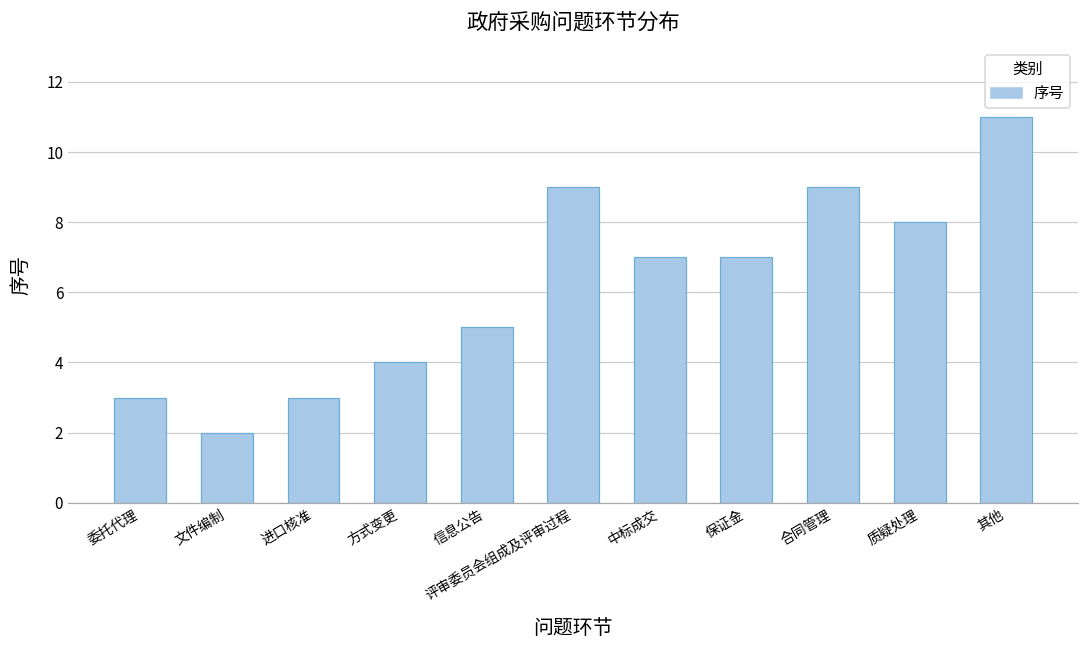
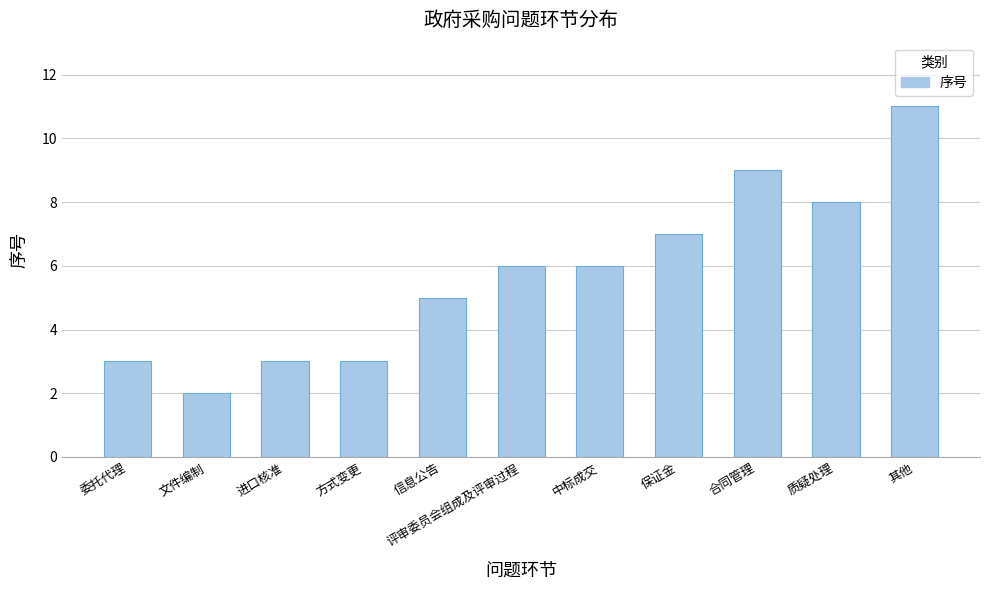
方式变更: 4 -> 3
评审委员会组成及评审过程: 9 -> 6
中标成交: 7 -> 6
